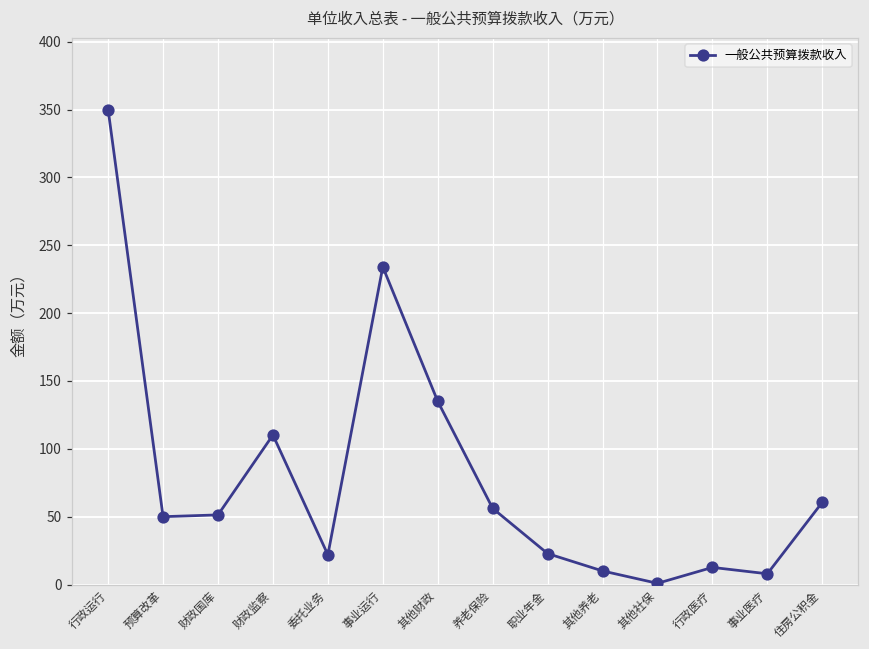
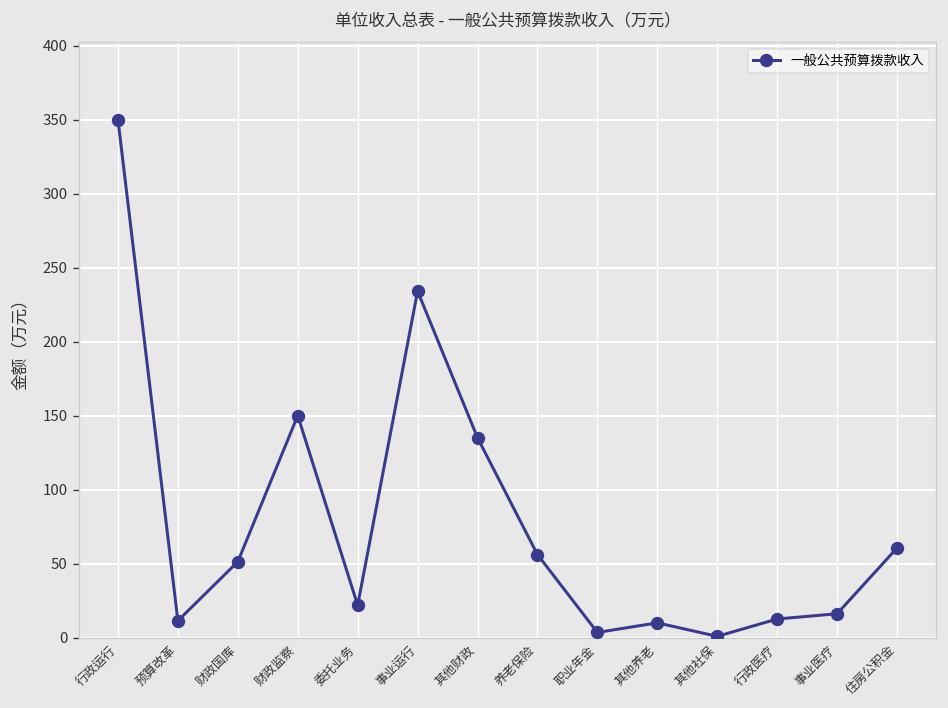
预算改革: 50 -> 11
财政监察: 110 -> 150
职业年金: 23 -> 4
事业医疗: 8 -> 16
